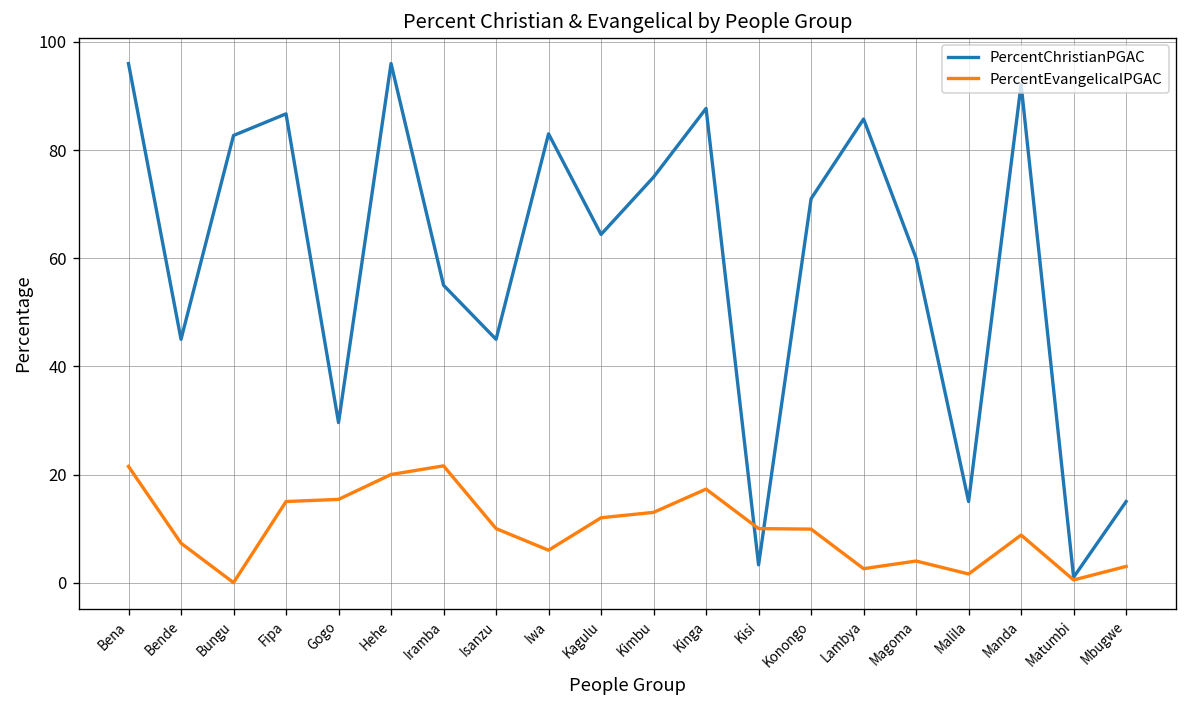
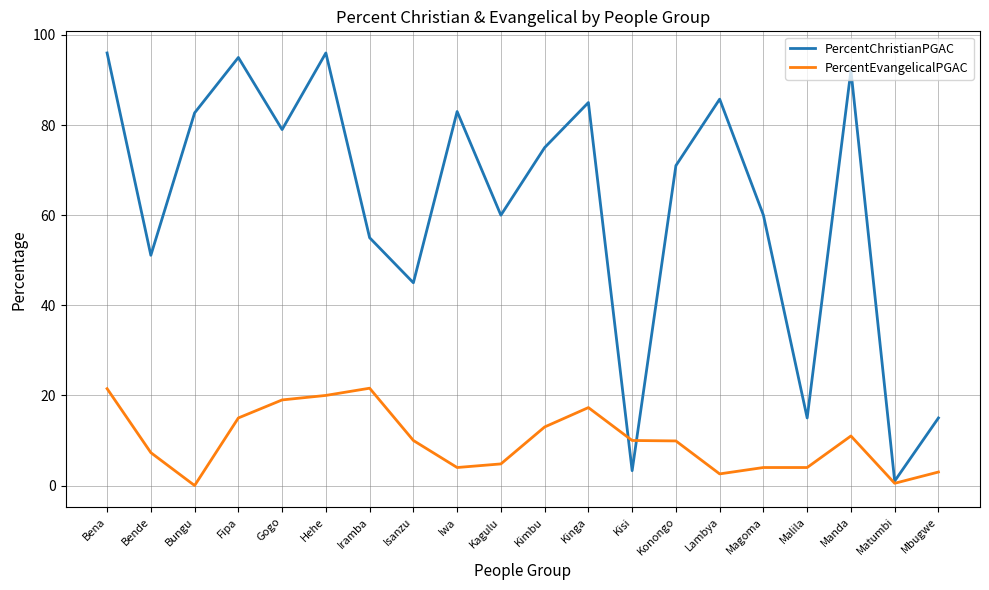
PercentChristianPGAC, Bende: 45 -> 51
PercentChristianPGAC, Fipa: 87 -> 95
PercentChristianPGAC, Gogo: 30 -> 79
PercentEvangelicalPGAC, Gogo: 15 -> 19
PercentEvangelicalPGAC, Iwa: 6 -> 4
PercentChristianPGAC, Kagulu: 64 -> 60
PercentEvangelicalPGAC, Kagulu: 12 -> 5
PercentChristianPGAC, Kinga: 88 -> 85
PercentEvangelicalPGAC, Malila: 2 -> 4
PercentEvangelicalPGAC, Manda: 9 -> 11
